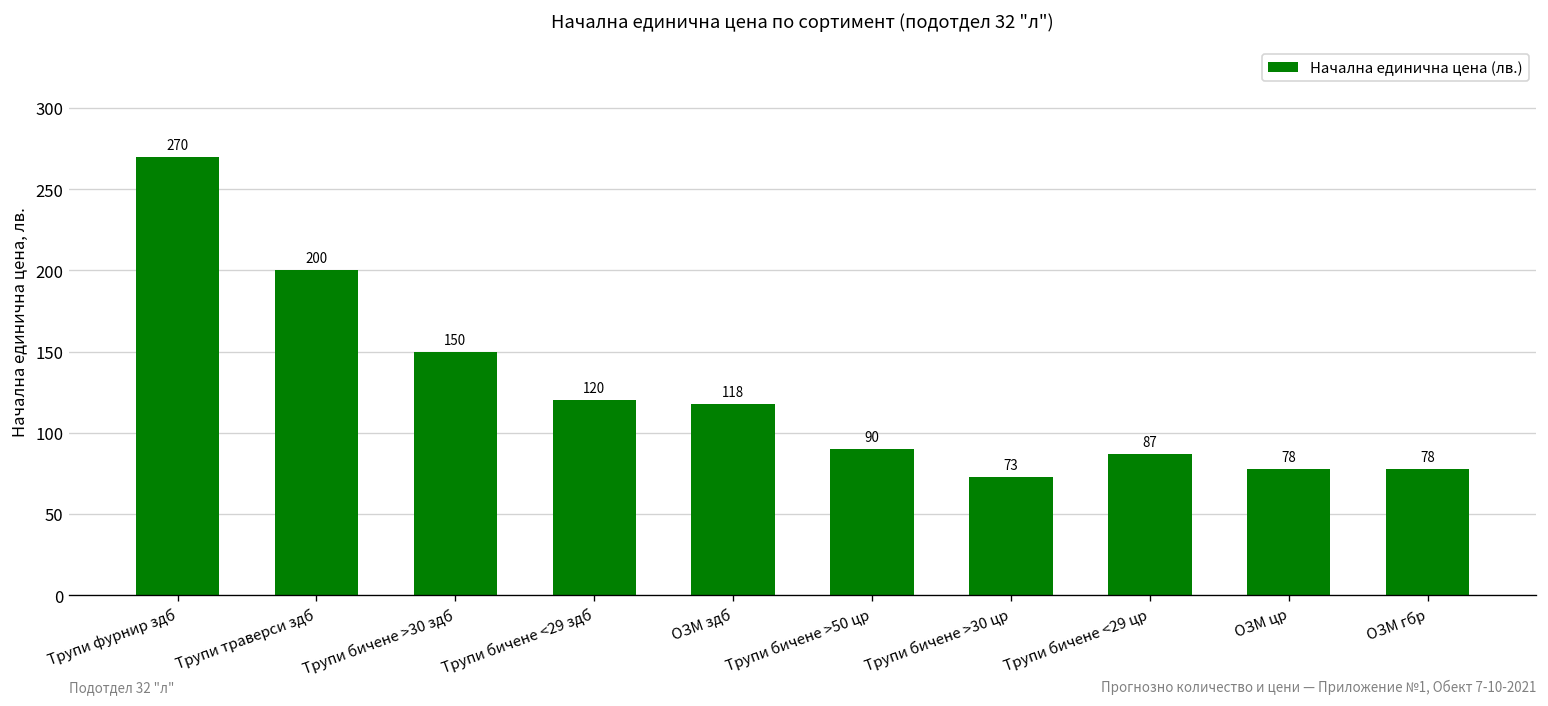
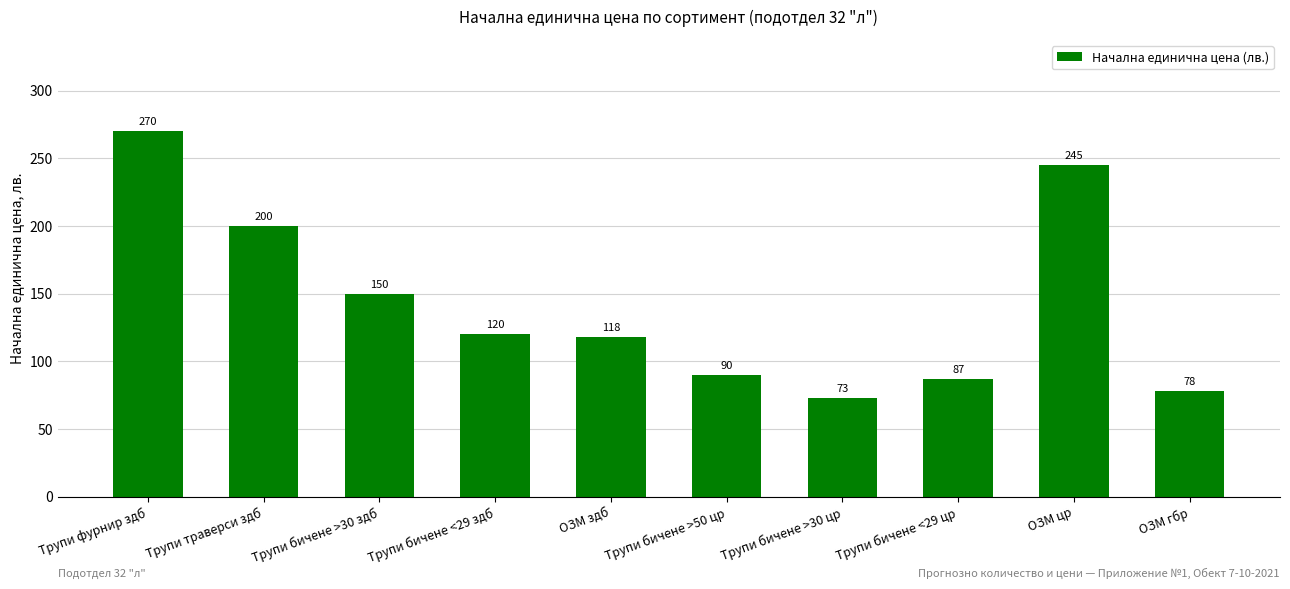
ОЗМ цр: 78 -> 245
